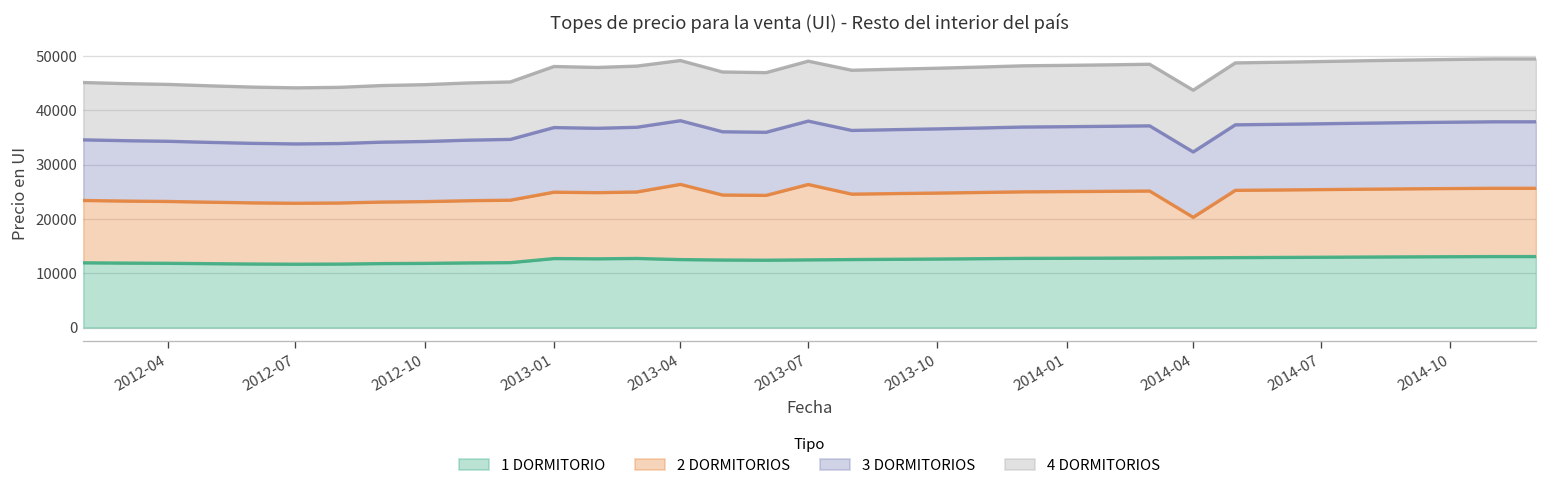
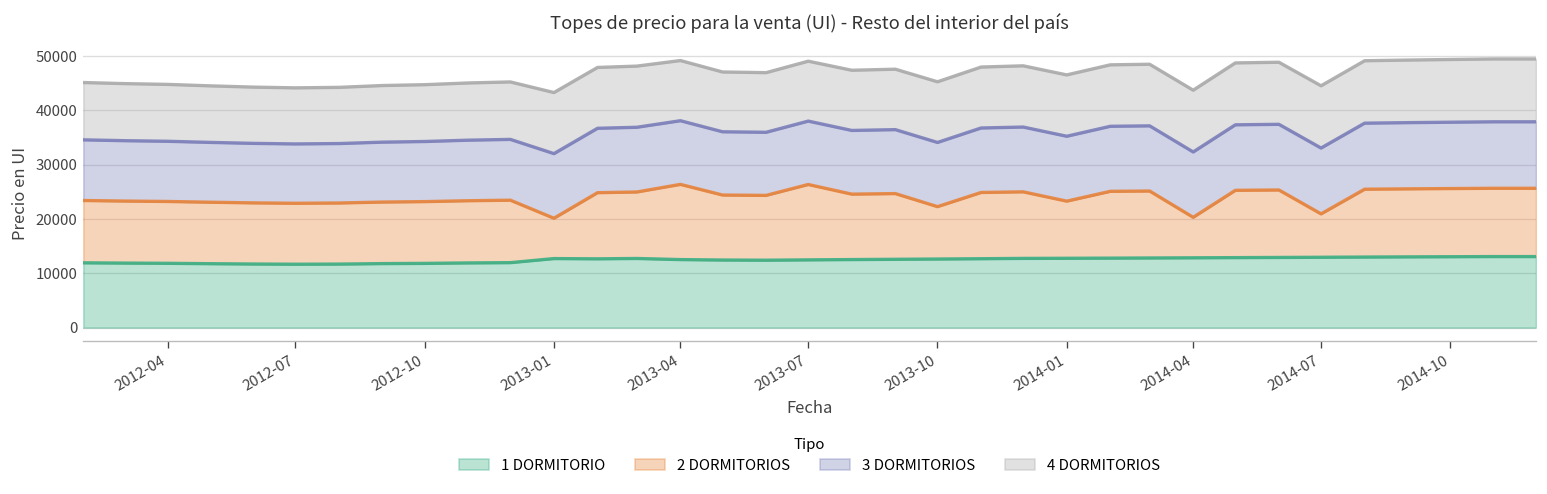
2 DORMITORIOS, 2013-01: 12000 -> 7000
2 DORMITORIOS, 2013-10: 12000 -> 10000
2 DORMITORIOS, 2014-01: 12000 -> 11000
2 DORMITORIOS, 2014-07: 12000 -> 8000
